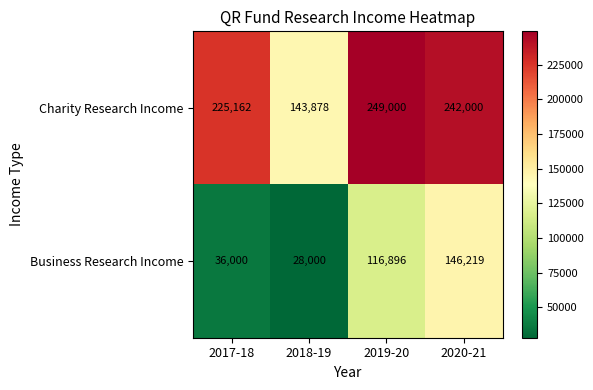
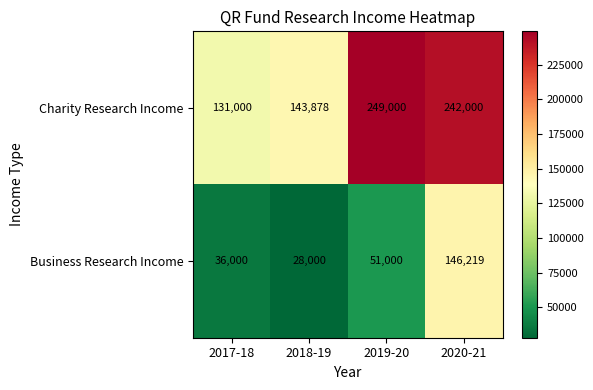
Charity Research Income, 2017-18: 225,162 -> 131,000
Business Research Income, 2019-20: 116,896 -> 51,000
